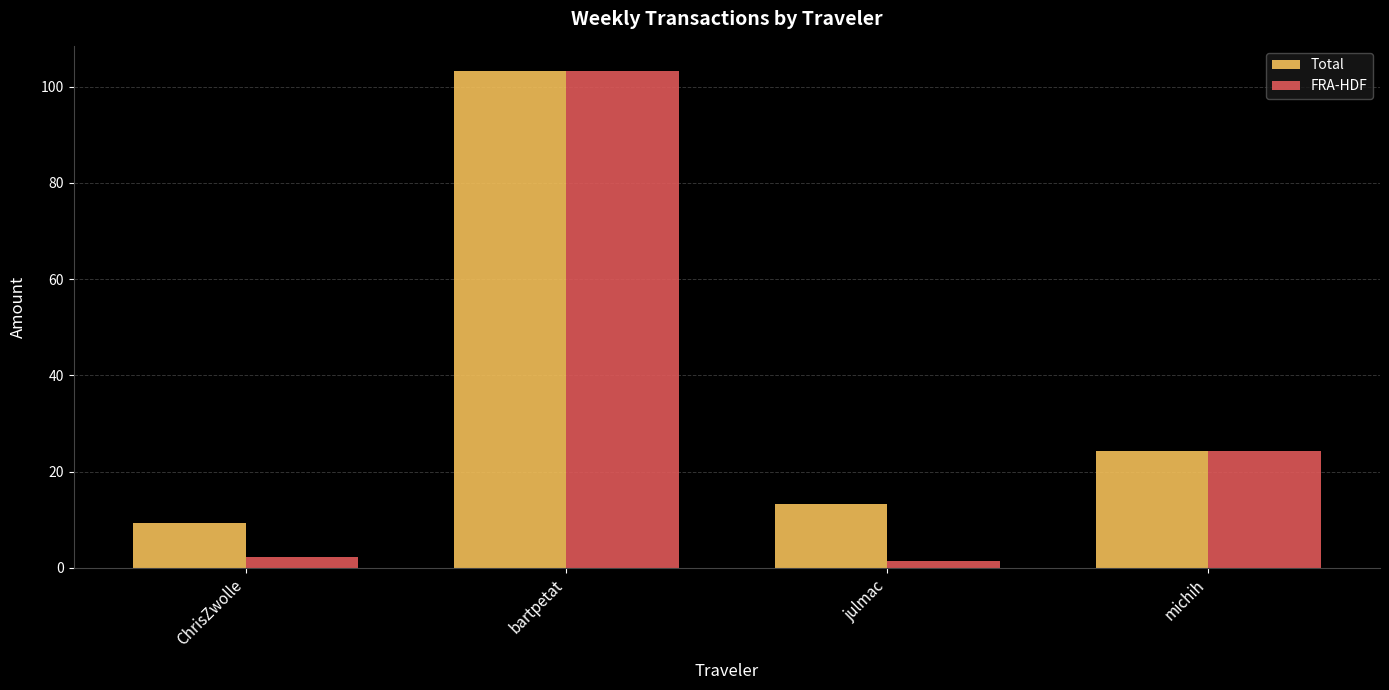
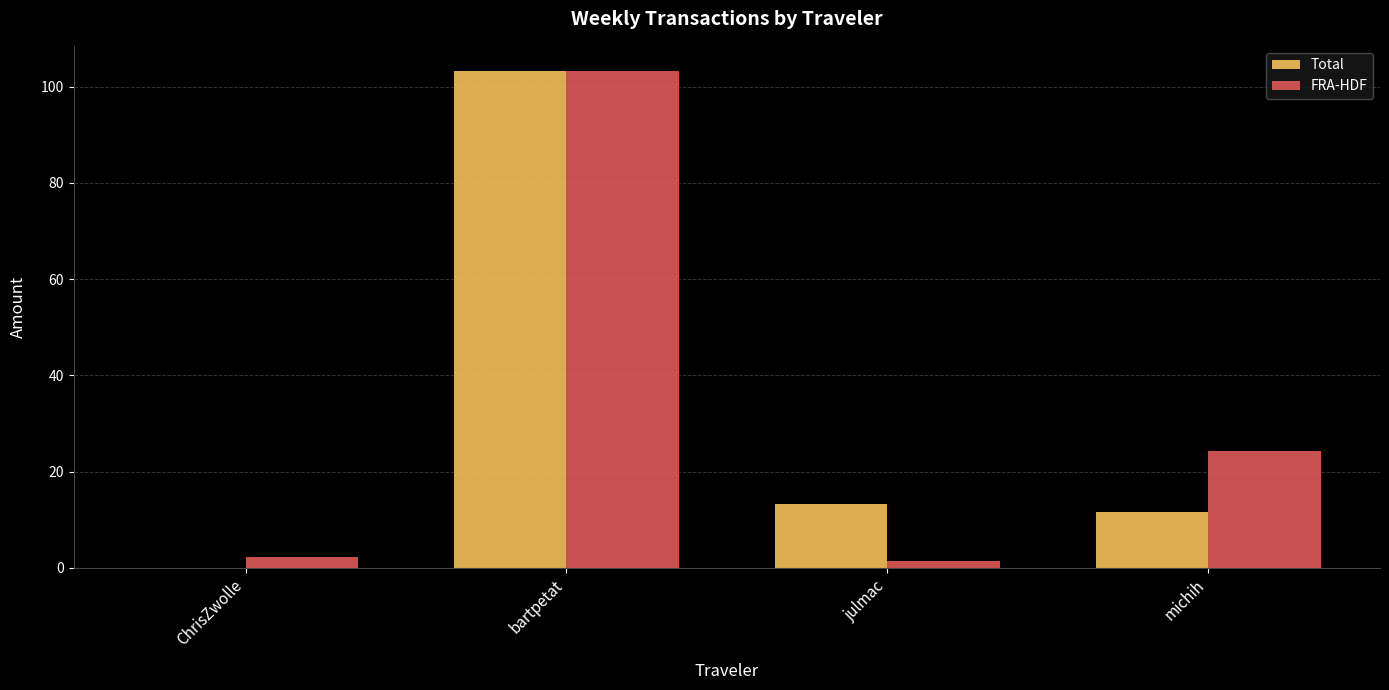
Total, ChrisZwolle: 9 -> 0
Total, michih: 24 -> 12
